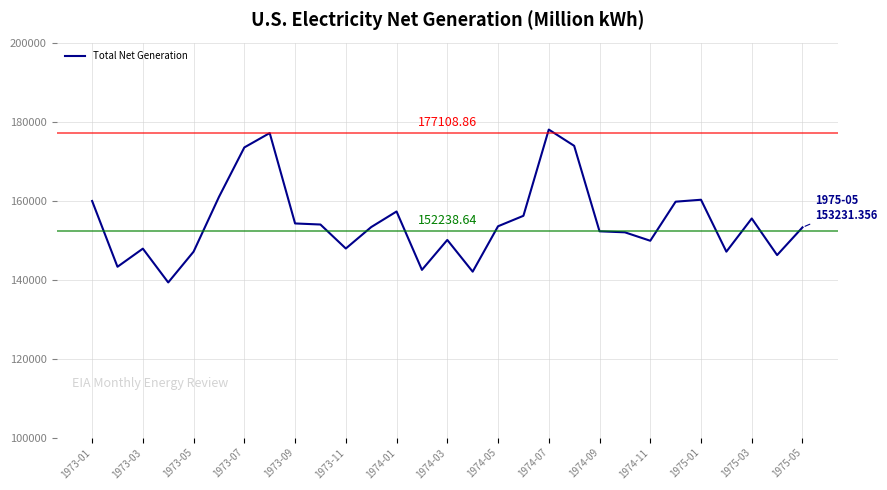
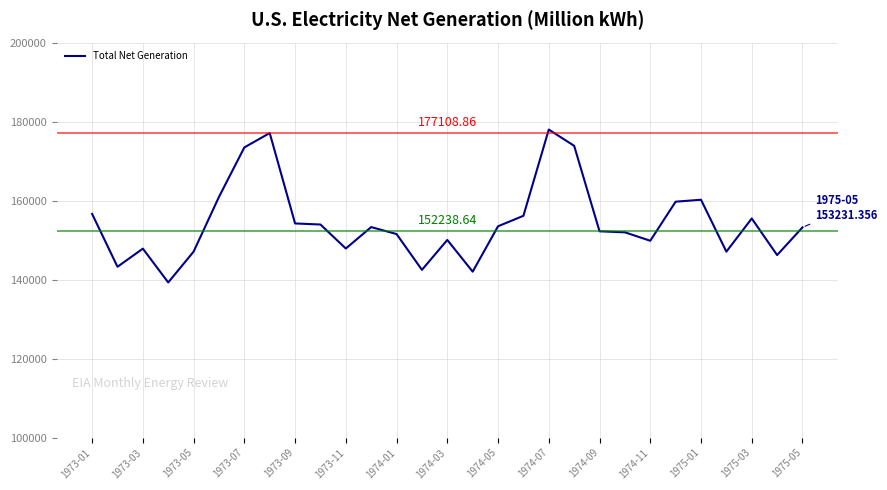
1973-01: 160000 -> 157000
1974-01: 157000 -> 152000
